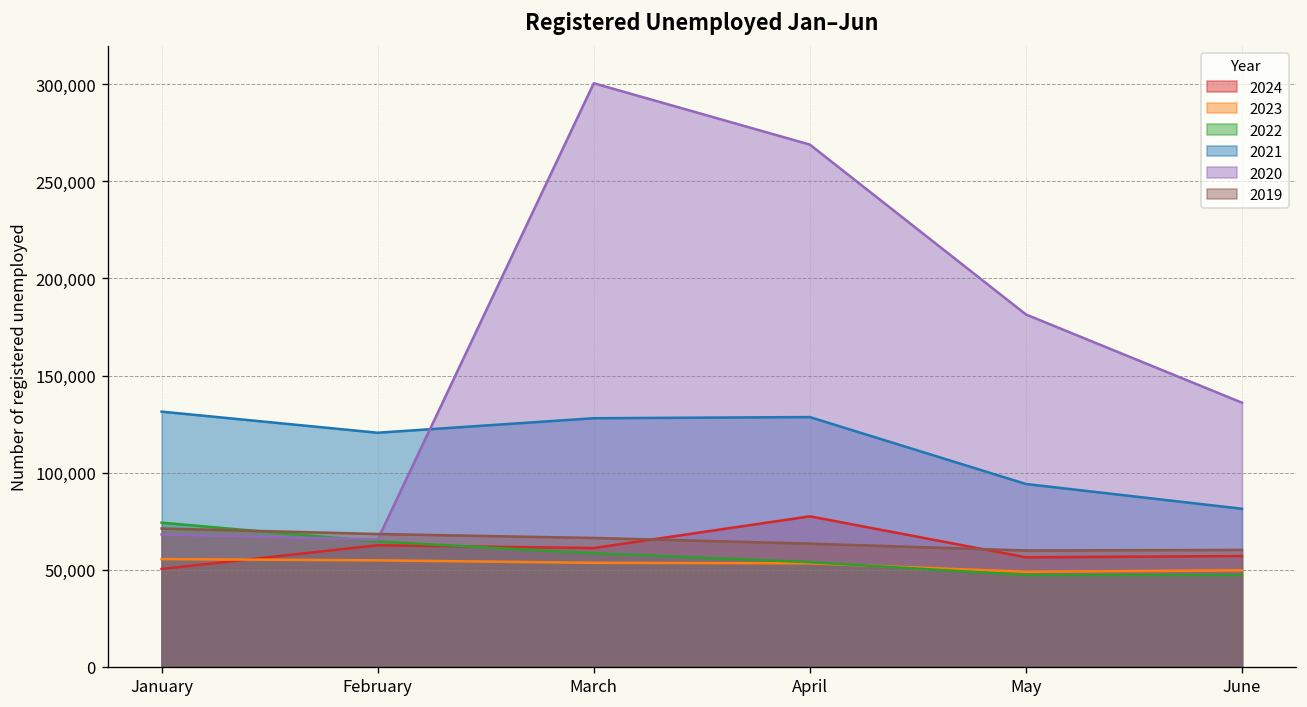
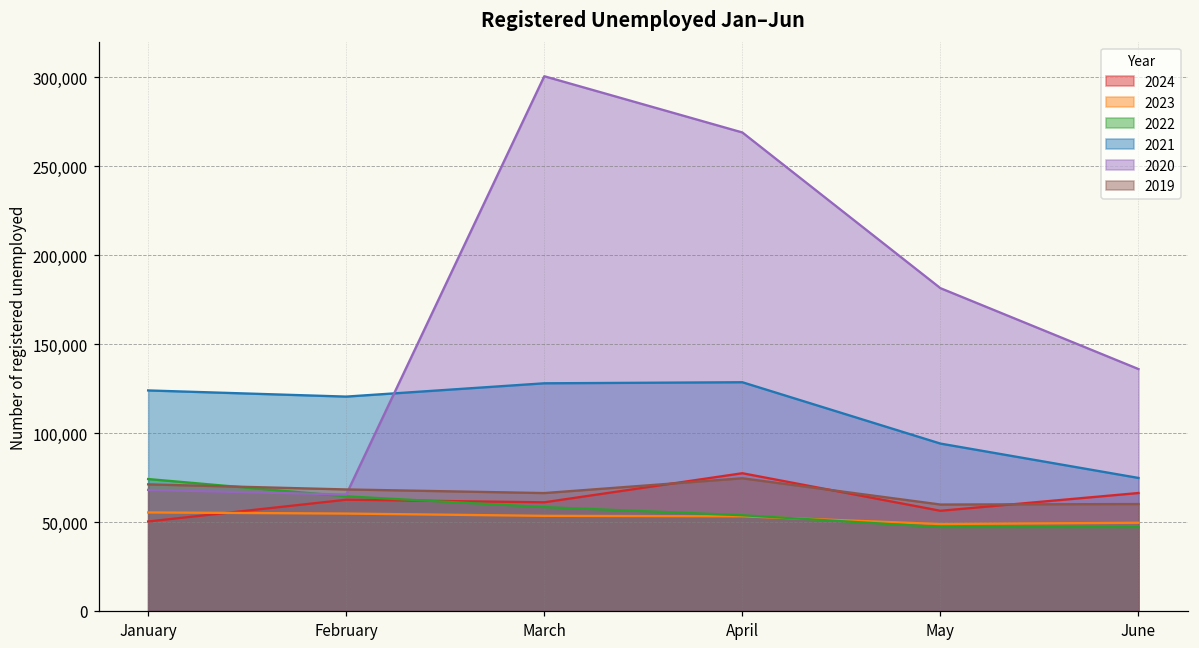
2021, January: 131,000 -> 124,000
2019, April: 63,000 -> 75,000
2024, June: 57,000 -> 66,000
2021, June: 81,000 -> 75,000
